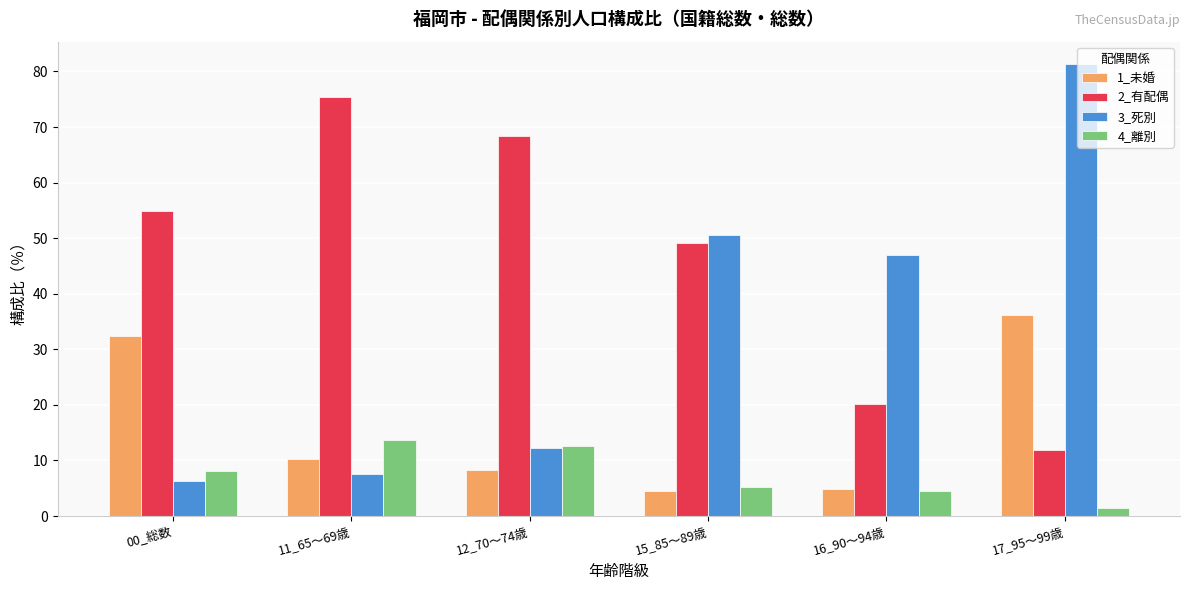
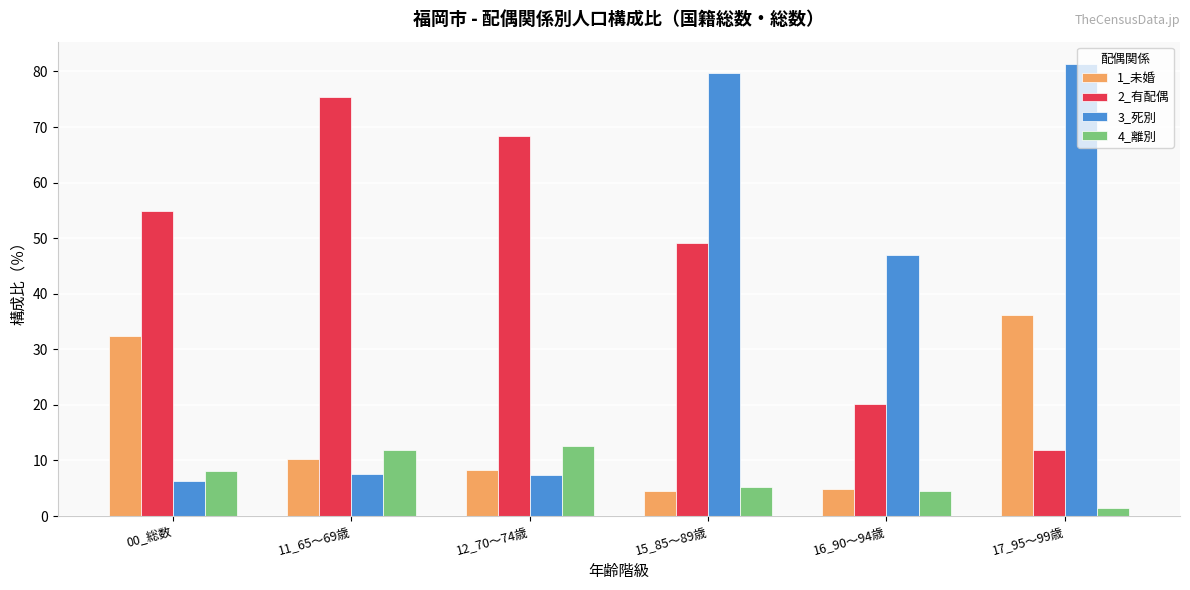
4_離別, 11_65～69歳: 14 -> 12
3_死別, 12_70～74歳: 12 -> 7
3_死別, 15_85～89歳: 51 -> 80
